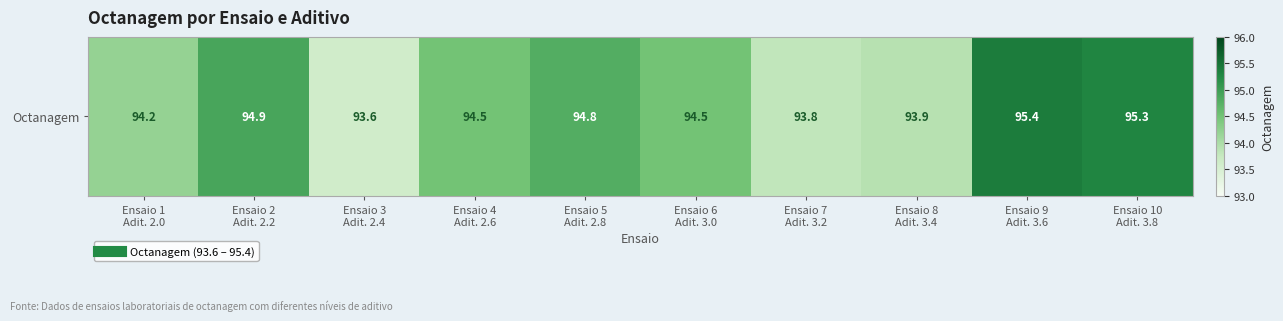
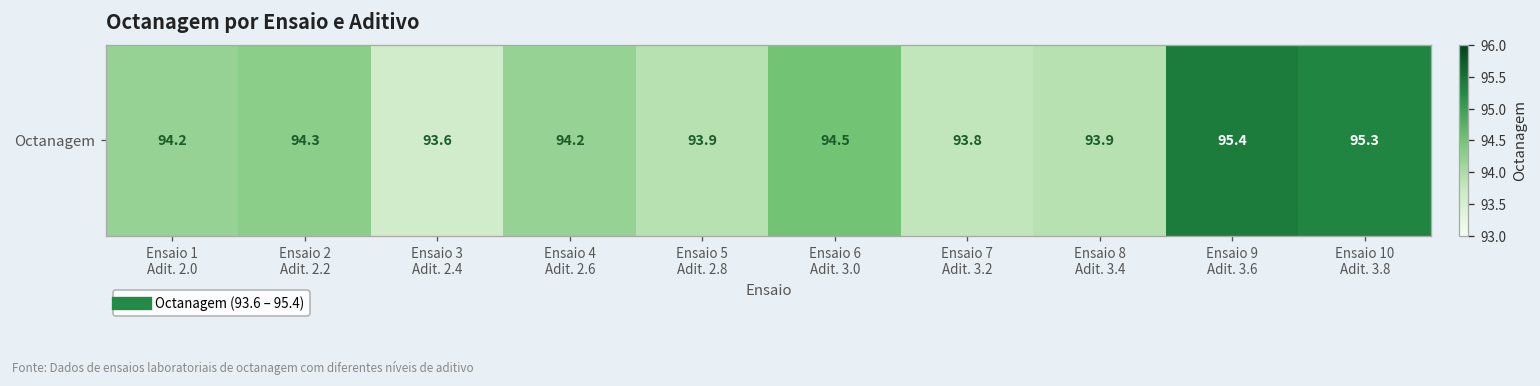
Octanagem, Ensaio 2 Adit. 2.2: 94.9 -> 94.3
Octanagem, Ensaio 4 Adit. 2.6: 94.5 -> 94.2
Octanagem, Ensaio 5 Adit. 2.8: 94.8 -> 93.9
